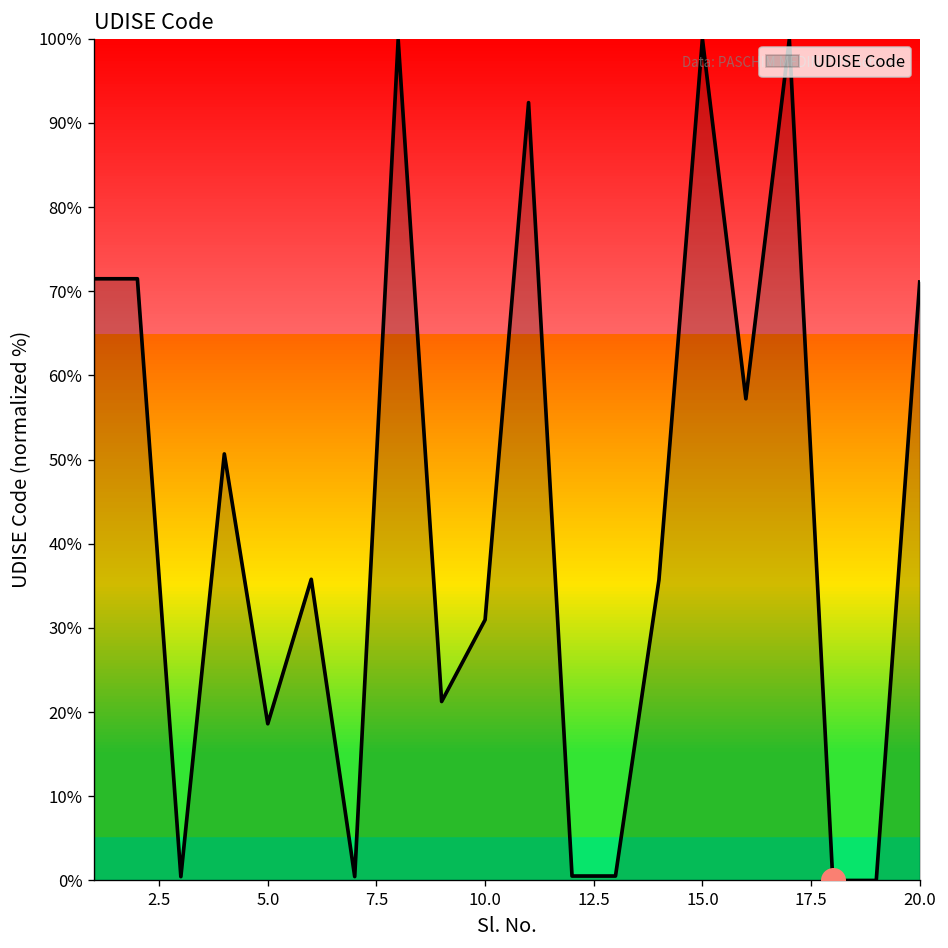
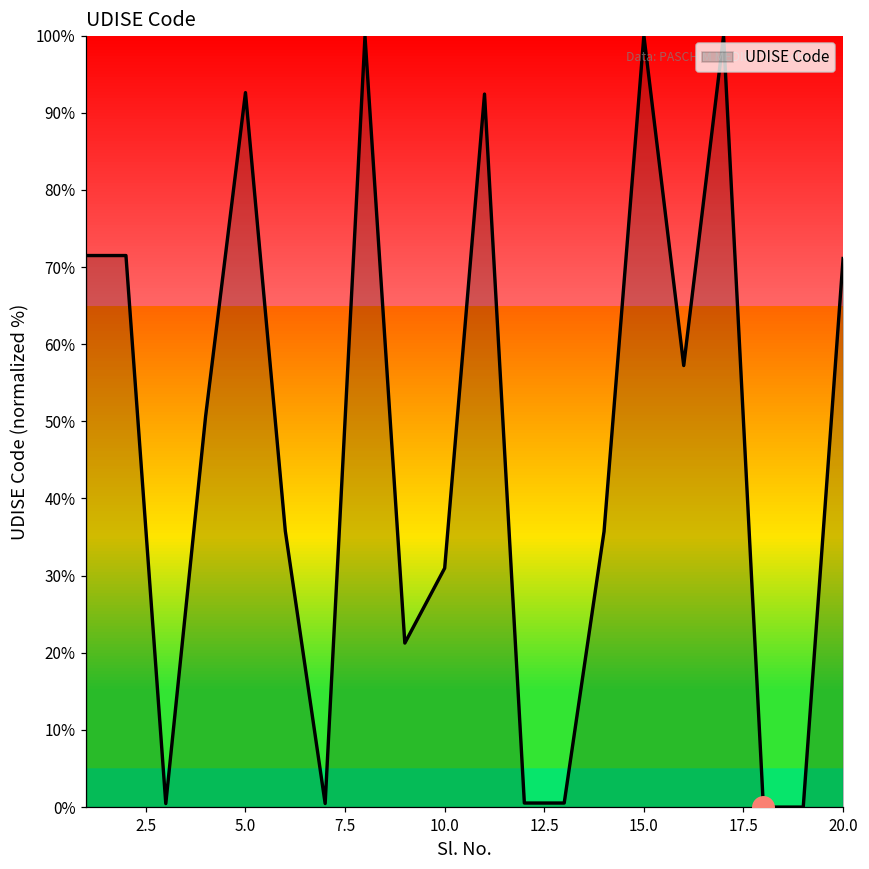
UDISE Code, 5.0: 19% -> 93%
